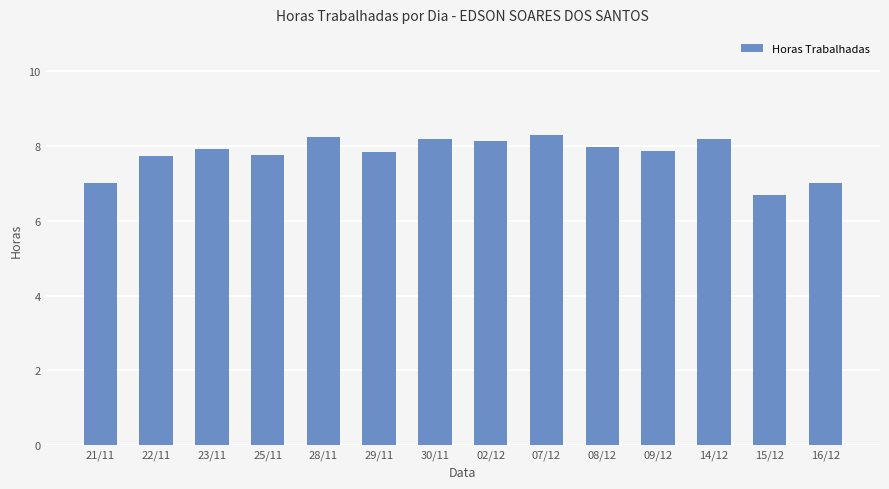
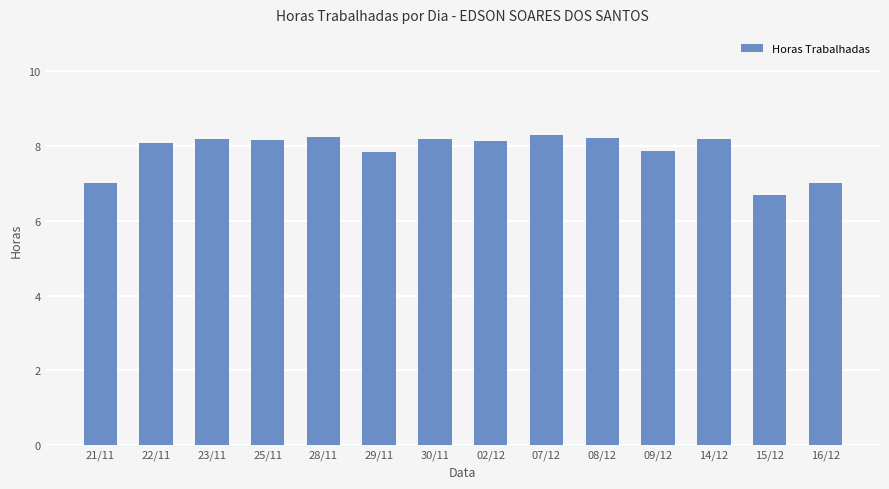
22/11: 7.7 -> 8.1
23/11: 7.9 -> 8.2
25/11: 7.8 -> 8.2
08/12: 8.0 -> 8.2
